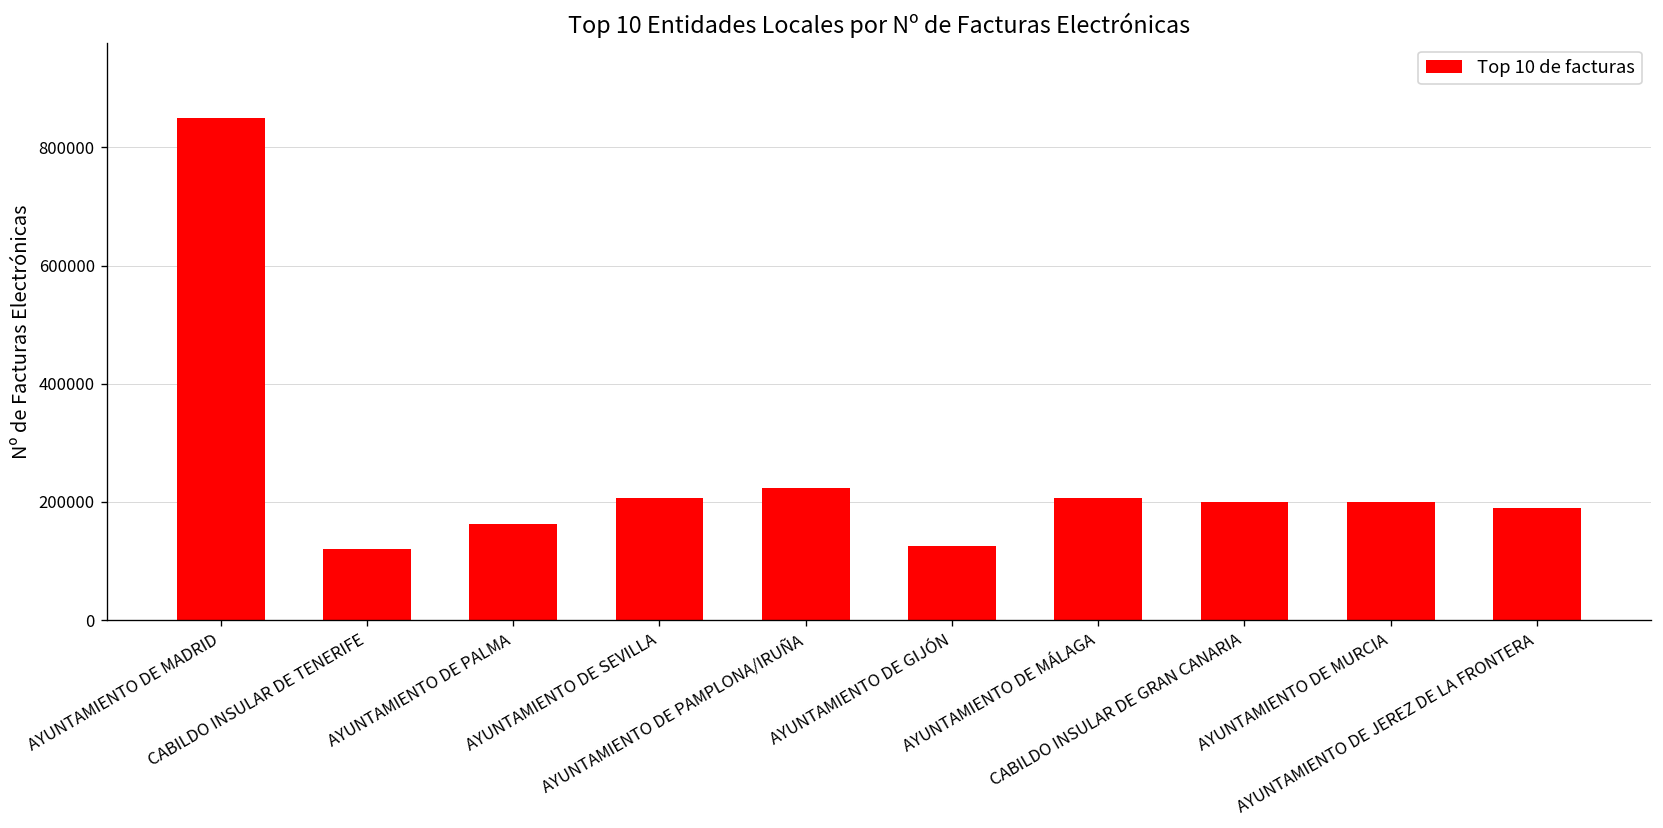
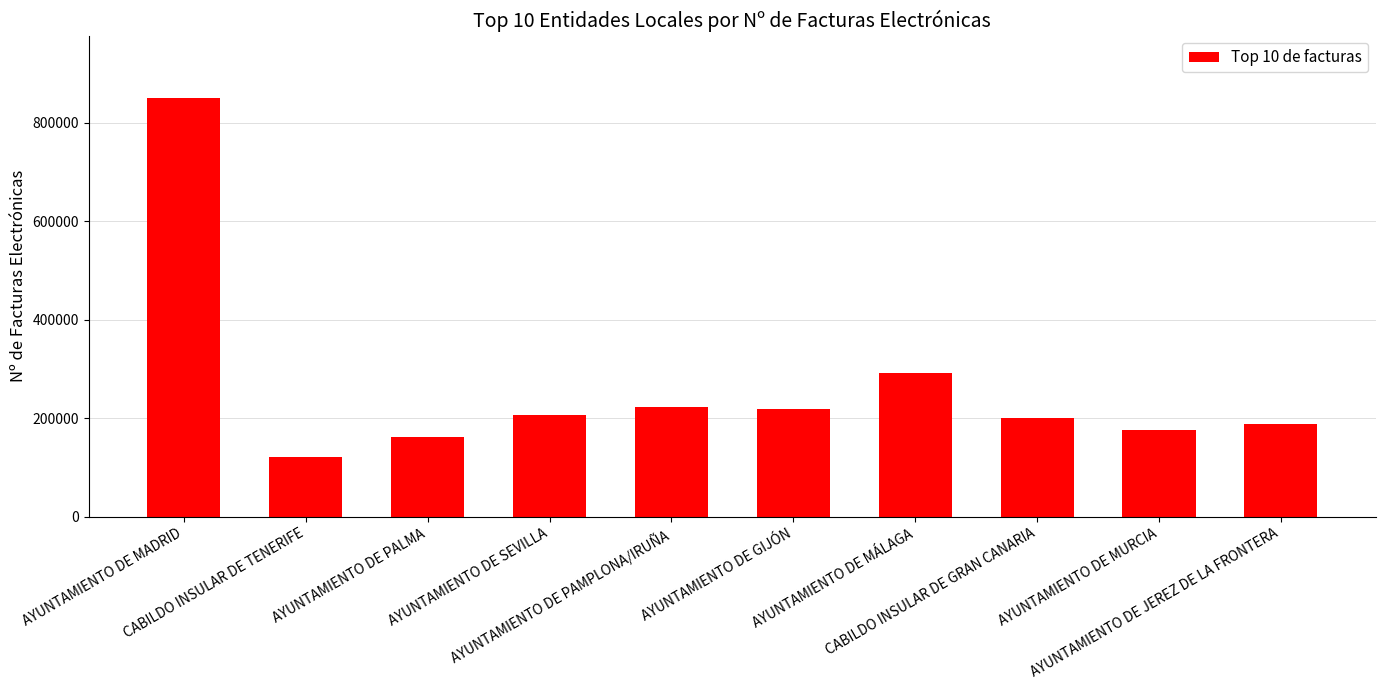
AYUNTAMIENTO DE GIJÓN: 130000 -> 220000
AYUNTAMIENTO DE MÁLAGA: 210000 -> 290000
AYUNTAMIENTO DE MURCIA: 200000 -> 180000
